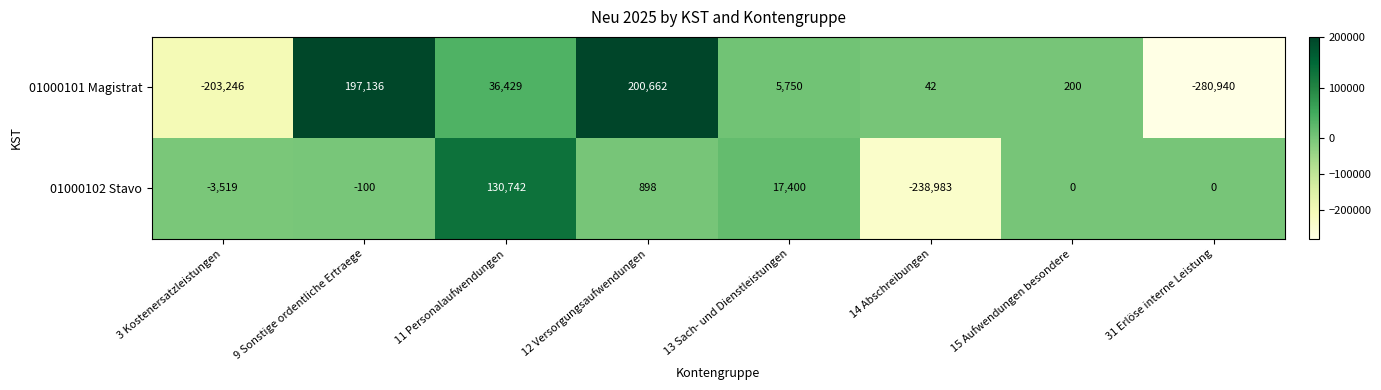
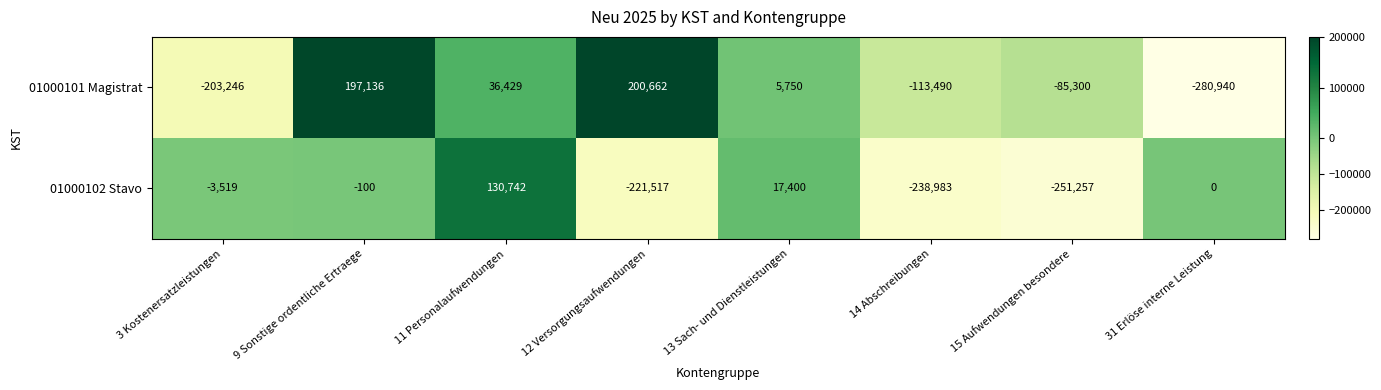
01000101 Magistrat, 14 Abschreibungen: 42 -> -113,490
01000101 Magistrat, 15 Aufwendungen besondere: 200 -> -85,300
01000102 Stavo, 12 Versorgungsaufwendungen: 898 -> -221,517
01000102 Stavo, 15 Aufwendungen besondere: 0 -> -251,257
